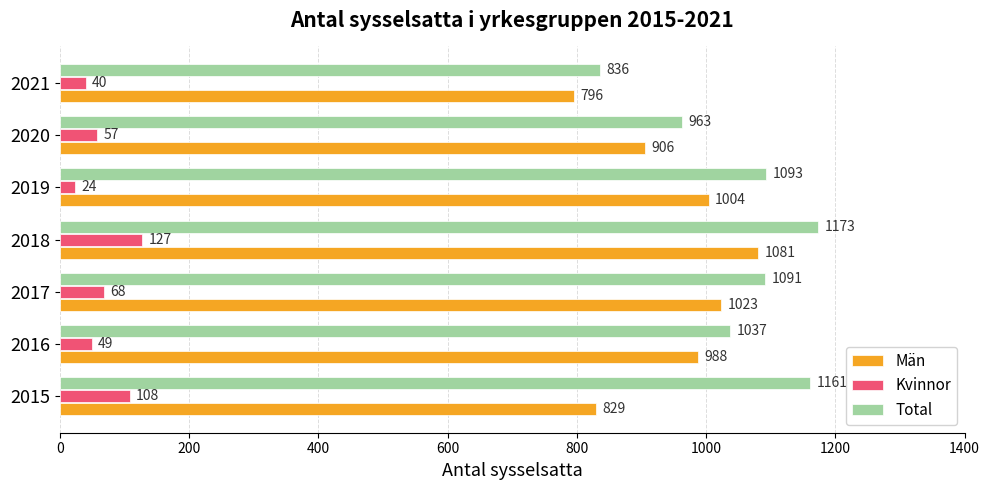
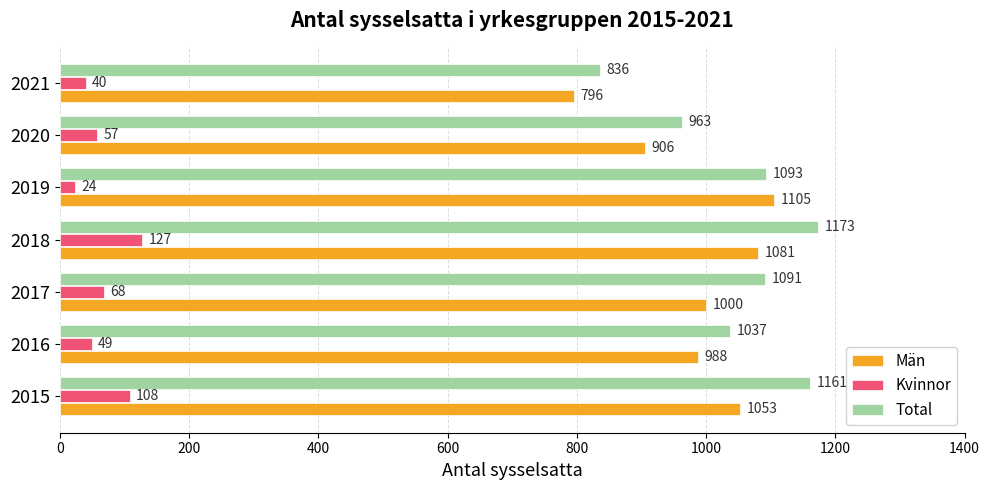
Män, 2019: 1004 -> 1105
Män, 2017: 1023 -> 1000
Män, 2015: 829 -> 1053
